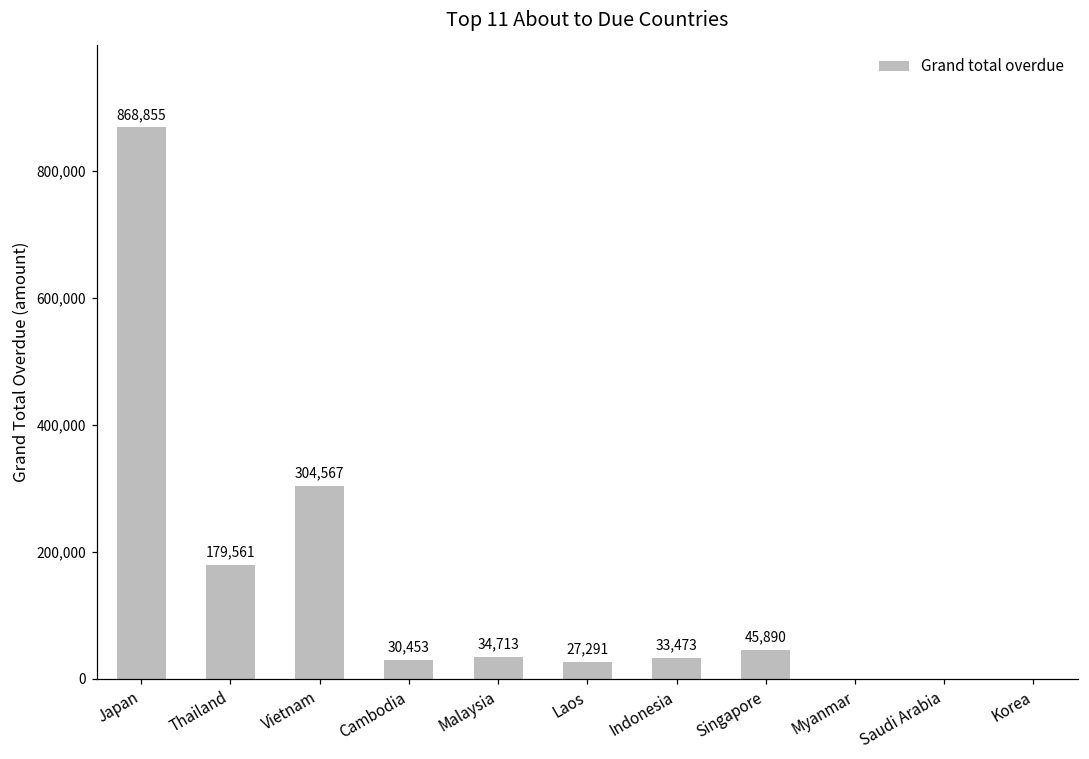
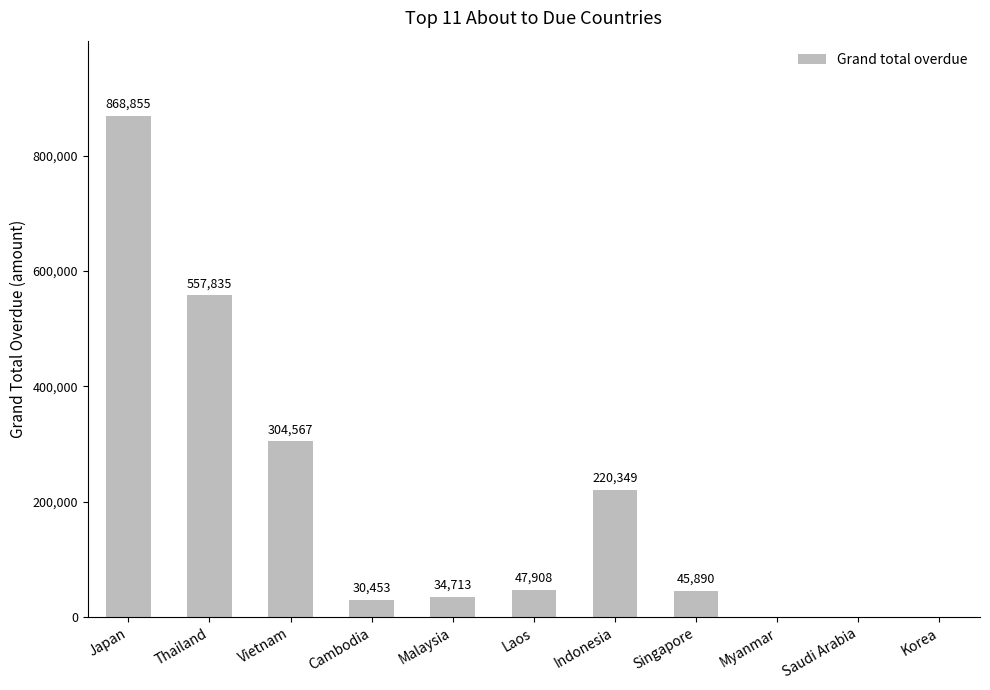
Thailand: 179,561 -> 557,835
Laos: 27,291 -> 47,908
Indonesia: 33,473 -> 220,349
